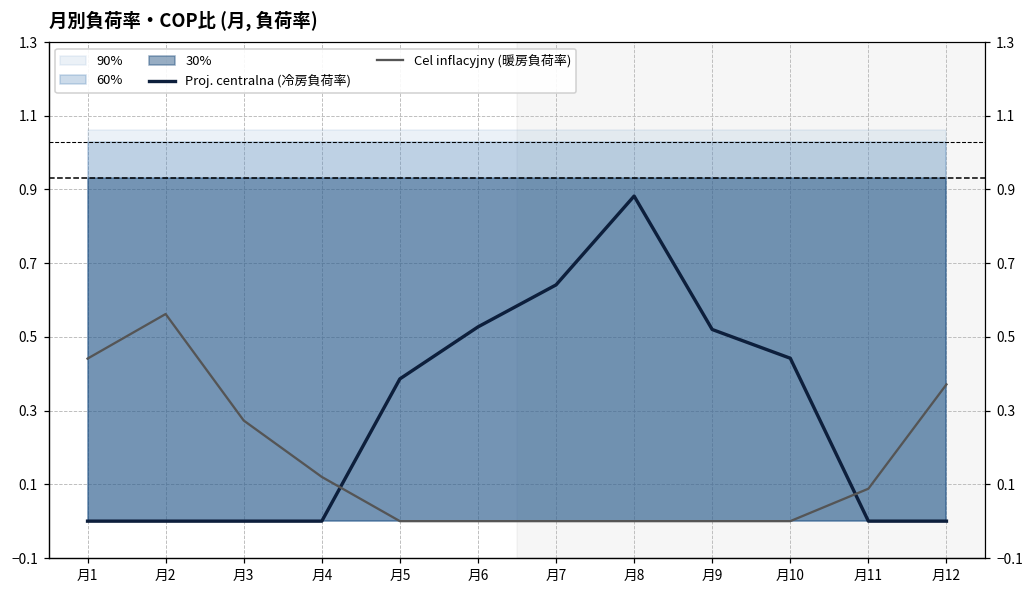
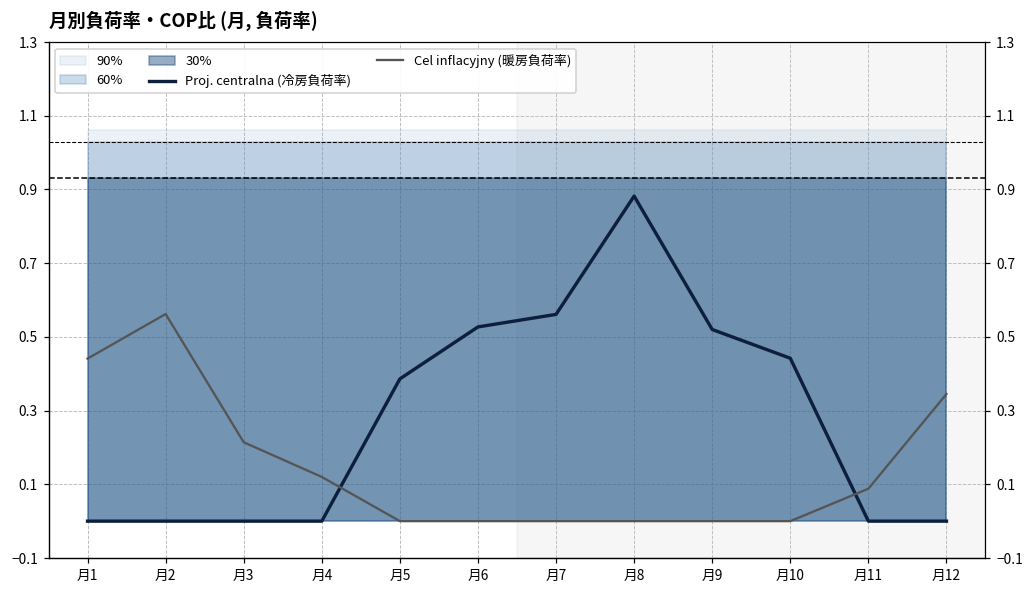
Cel inflacyjny (暖房負荷率), 月3: 0.27 -> 0.21
Proj. centralna (冷房負荷率), 月7: 0.64 -> 0.56
Cel inflacyjny (暖房負荷率), 月12: 0.37 -> 0.35
